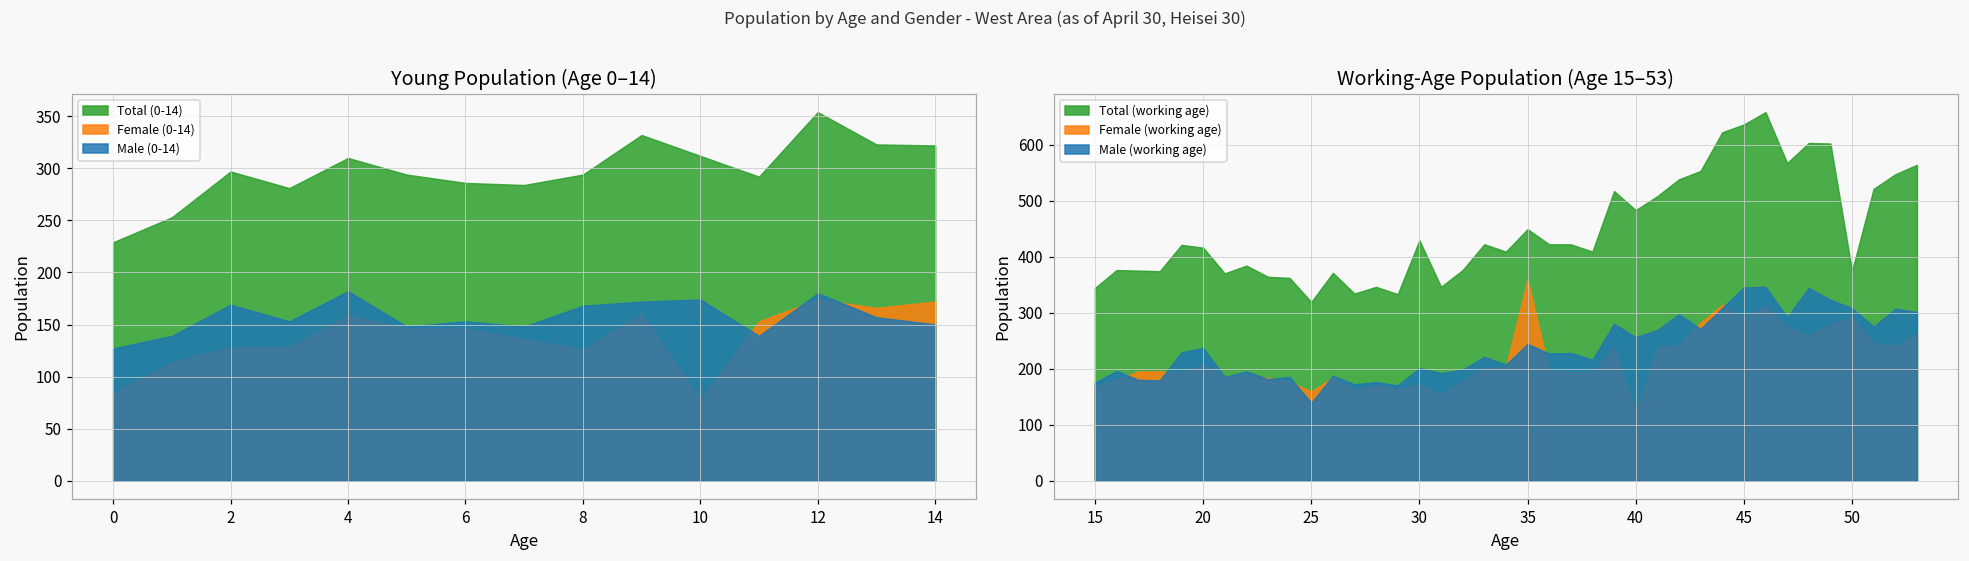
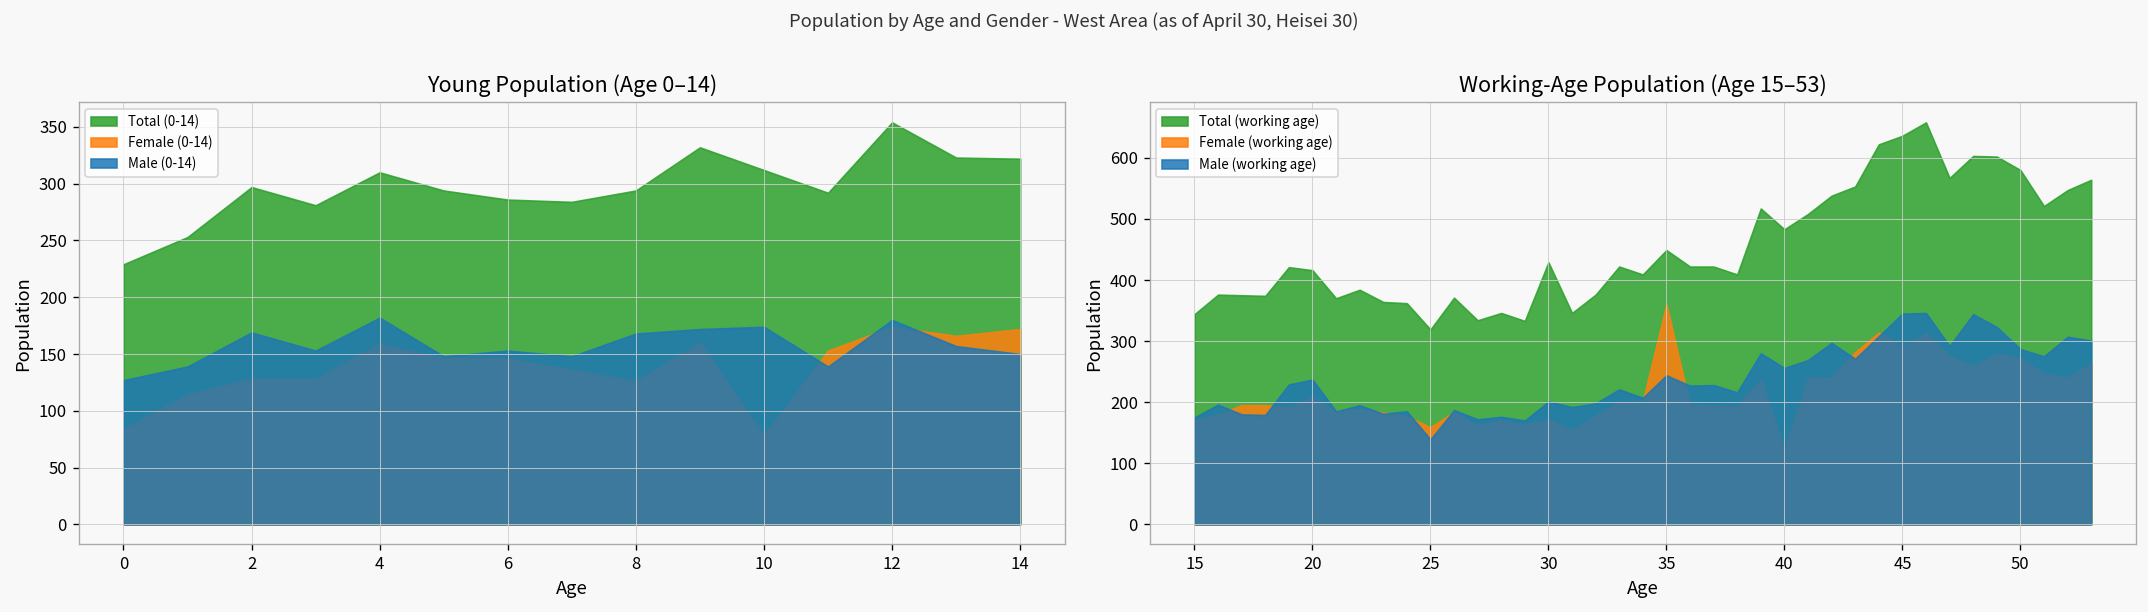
Working-Age Population (Age 15–53), Total (working age), 50: 370 -> 580
Working-Age Population (Age 15–53), Female (working age), 50: 290 -> 270
Working-Age Population (Age 15–53), Male (working age), 50: 310 -> 290
